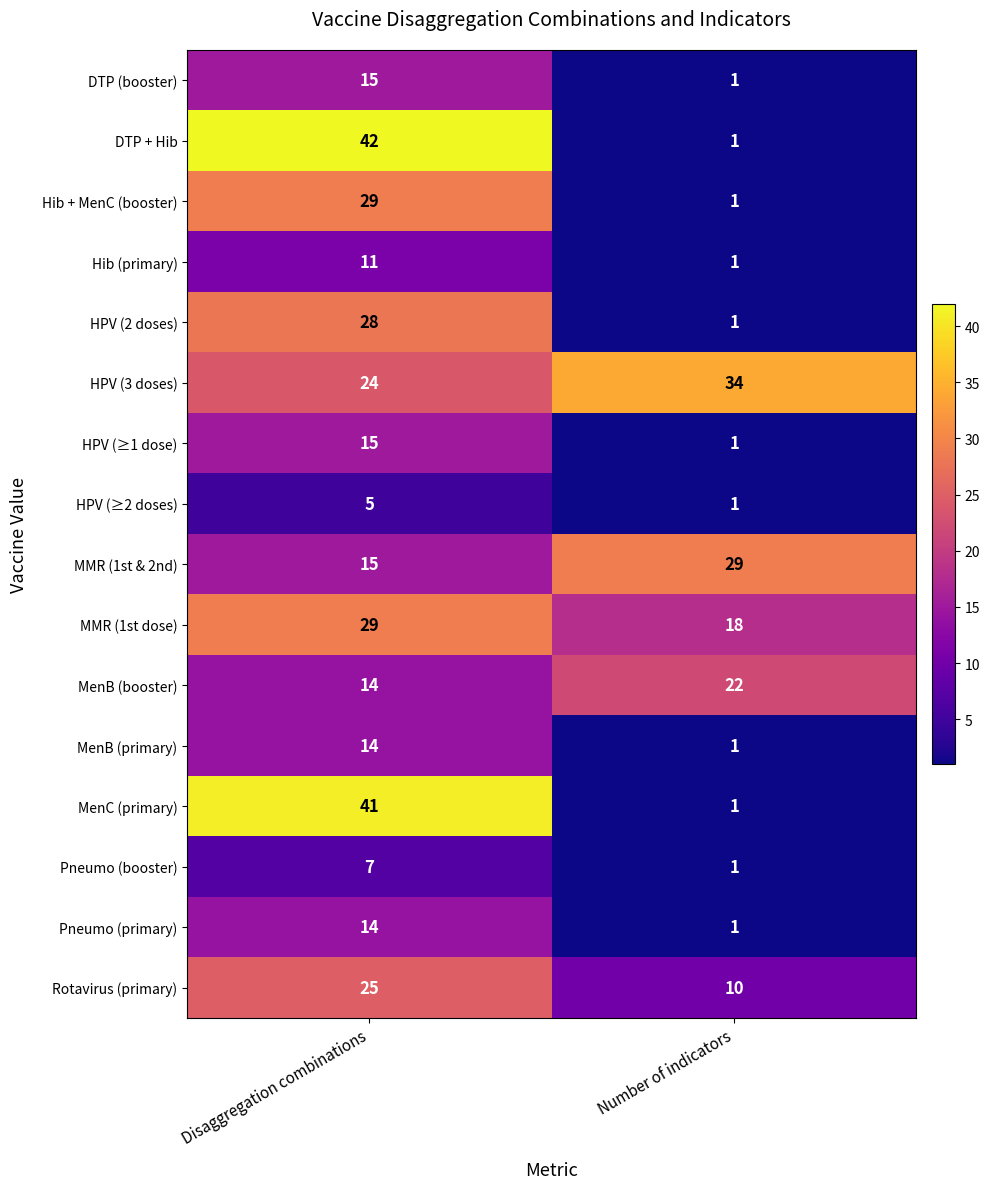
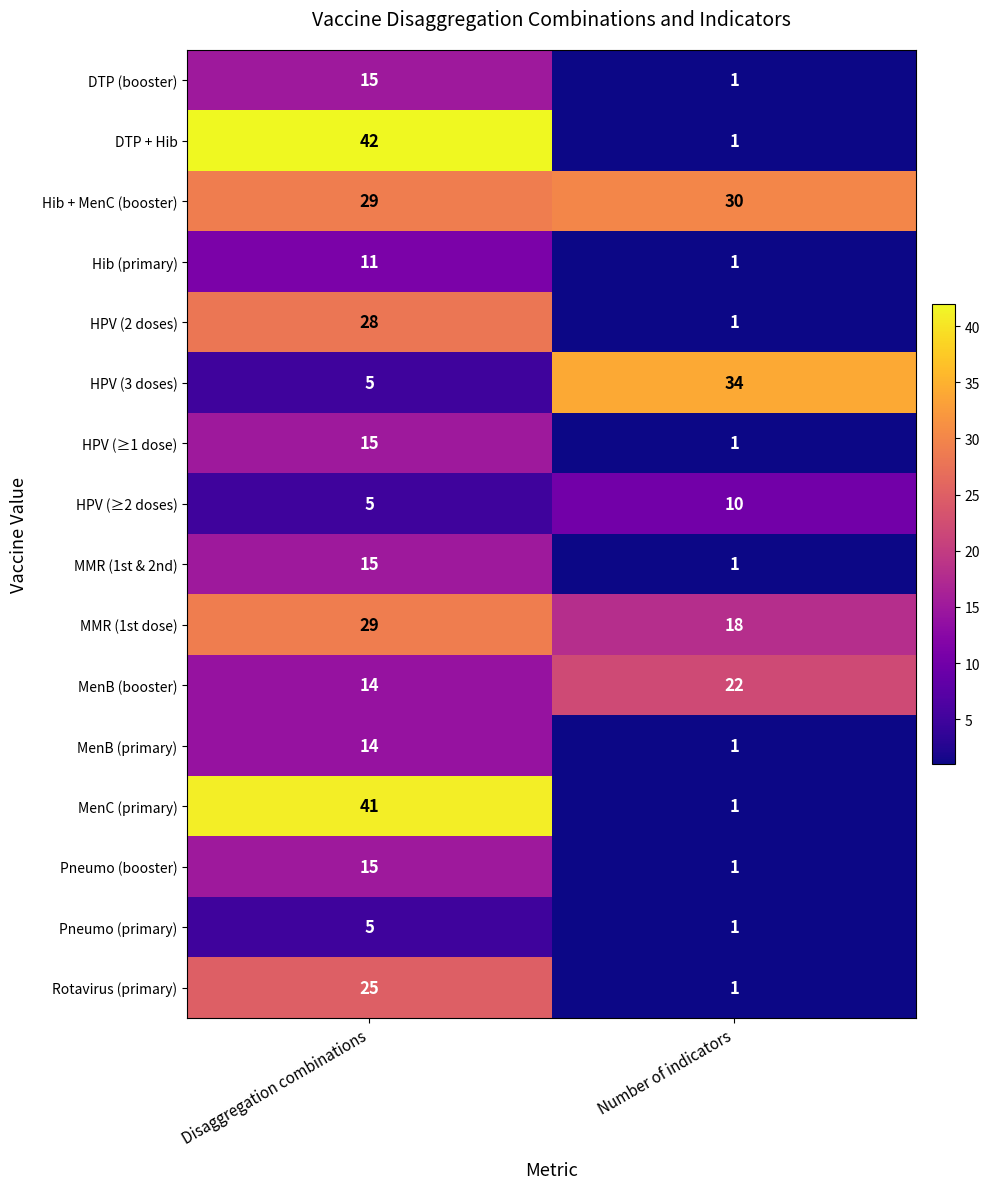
Hib + MenC (booster), Number of indicators: 1 -> 30
HPV (3 doses), Disaggregation combinations: 24 -> 5
HPV (≥2 doses), Number of indicators: 1 -> 10
MMR (1st & 2nd), Number of indicators: 29 -> 1
Pneumo (booster), Disaggregation combinations: 7 -> 15
Pneumo (primary), Disaggregation combinations: 14 -> 5
Rotavirus (primary), Number of indicators: 10 -> 1
